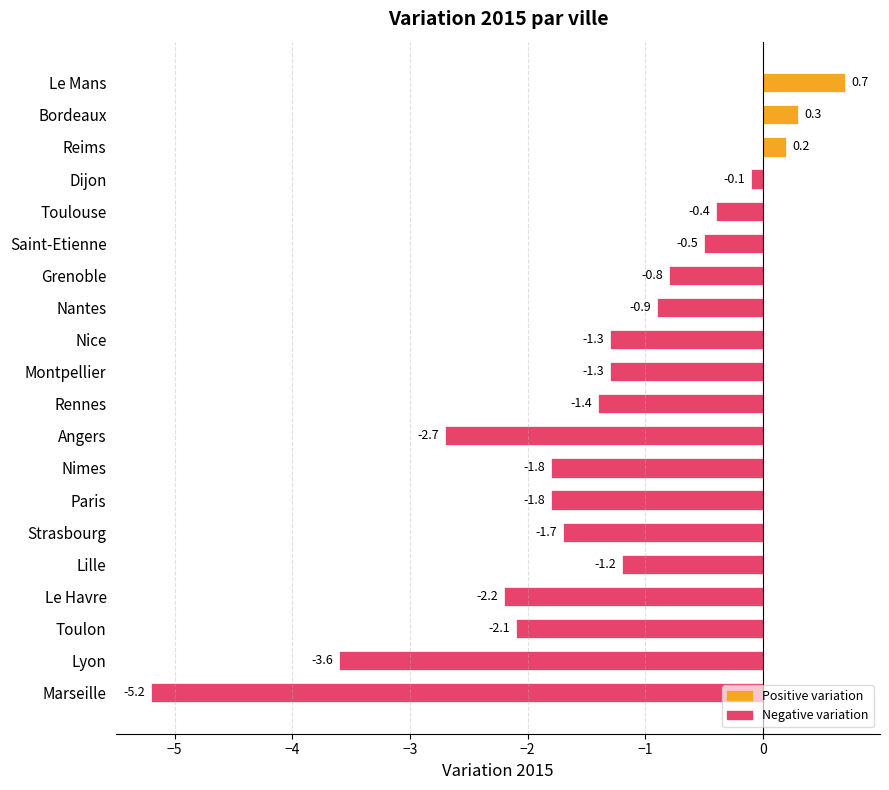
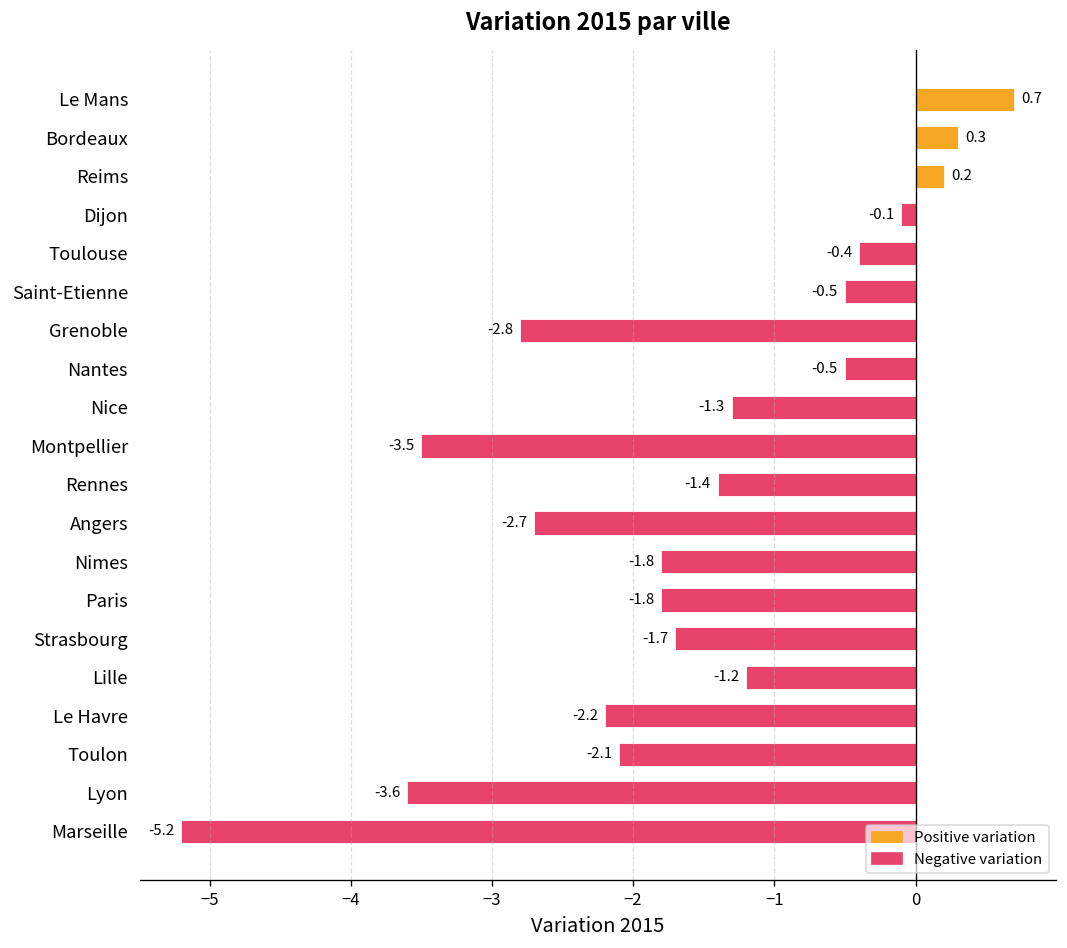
Grenoble: -0.8 -> -2.8
Nantes: -0.9 -> -0.5
Montpellier: -1.3 -> -3.5
